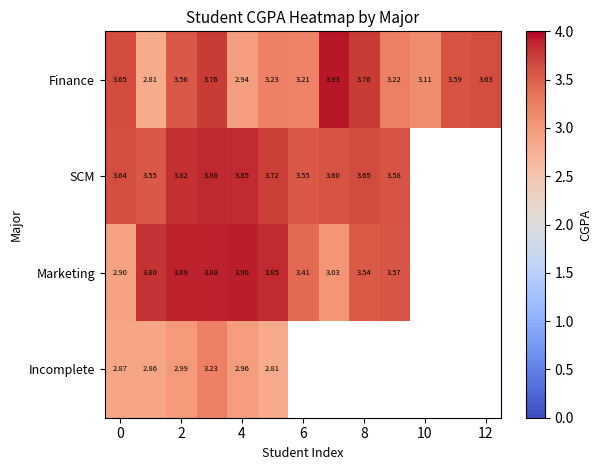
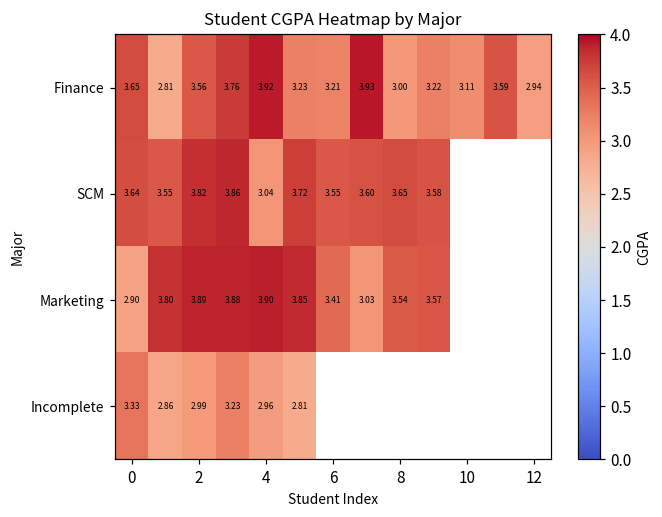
Finance, 4: 2.94 -> 3.92
Finance, 8: 3.76 -> 3.00
Finance, 12: 3.63 -> 2.94
SCM, 4: 3.85 -> 3.04
Incomplete, 0: 2.87 -> 3.33
